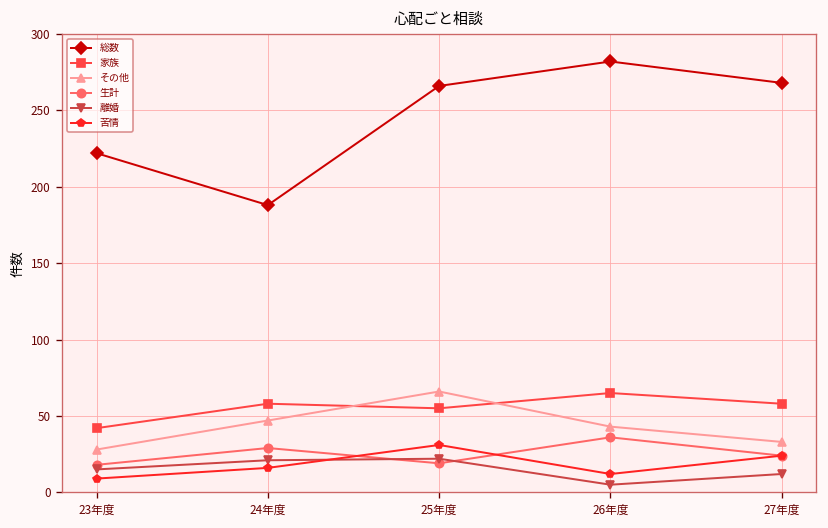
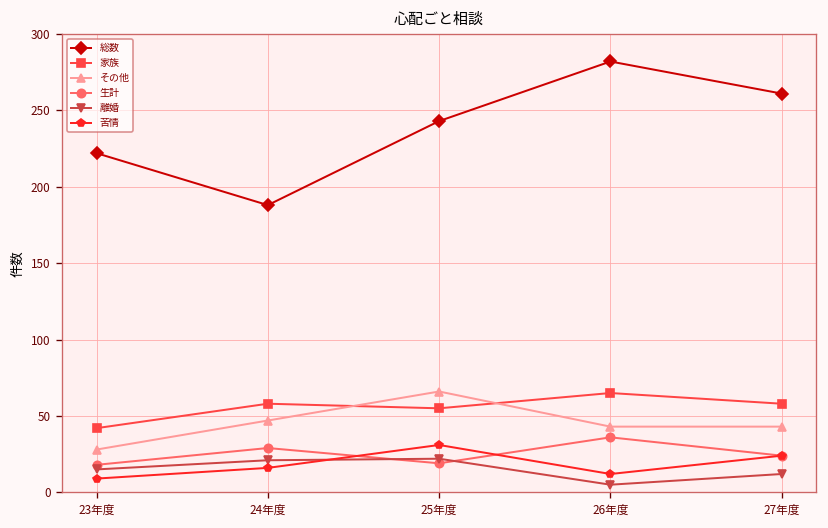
総数, 25年度: 266 -> 243
総数, 27年度: 268 -> 261
その他, 27年度: 33 -> 43
